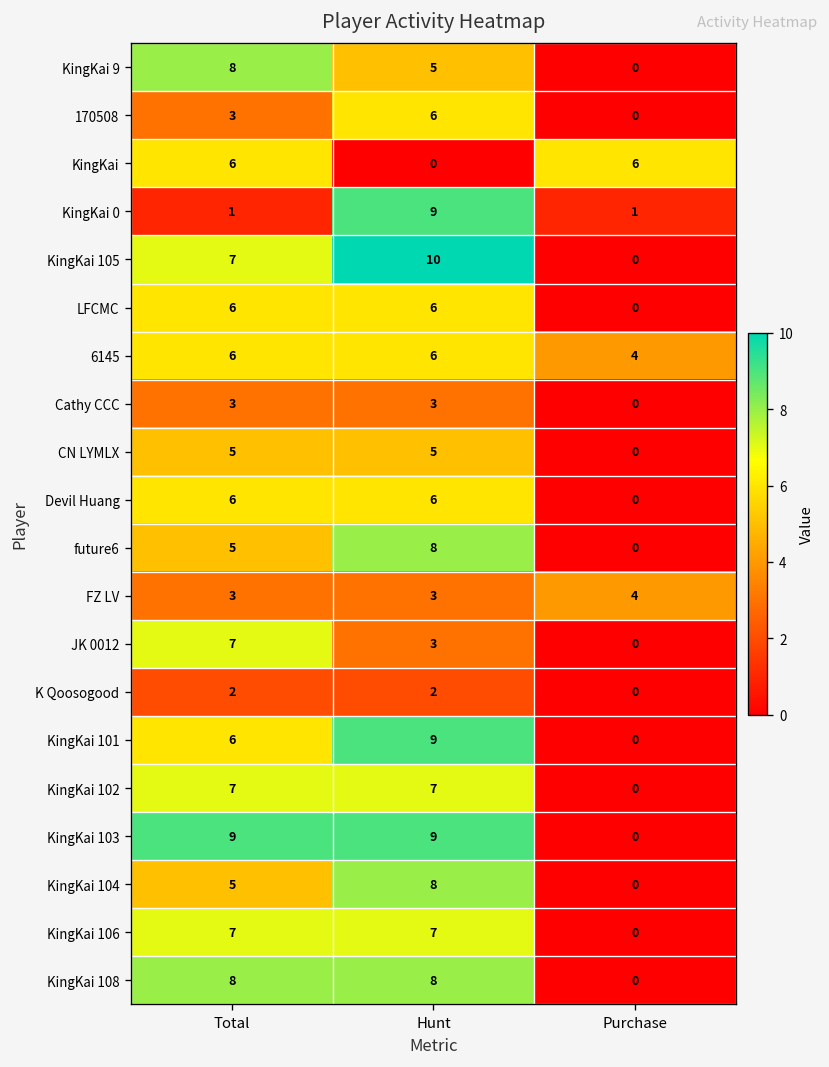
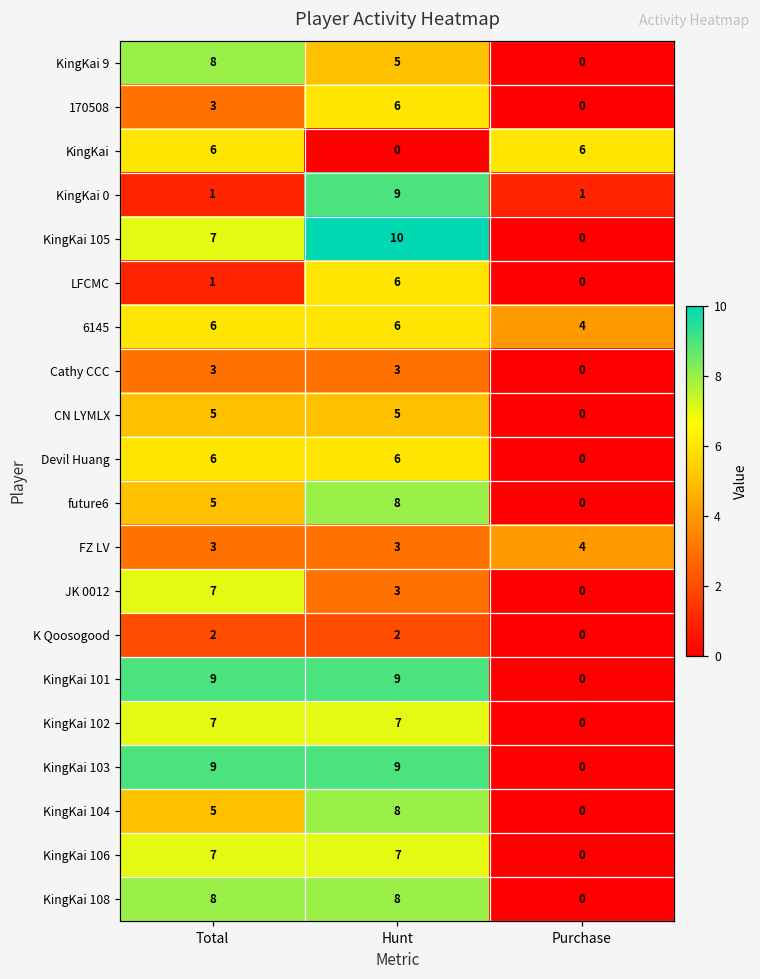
LFCMC, Total: 6 -> 1
KingKai 101, Total: 6 -> 9
